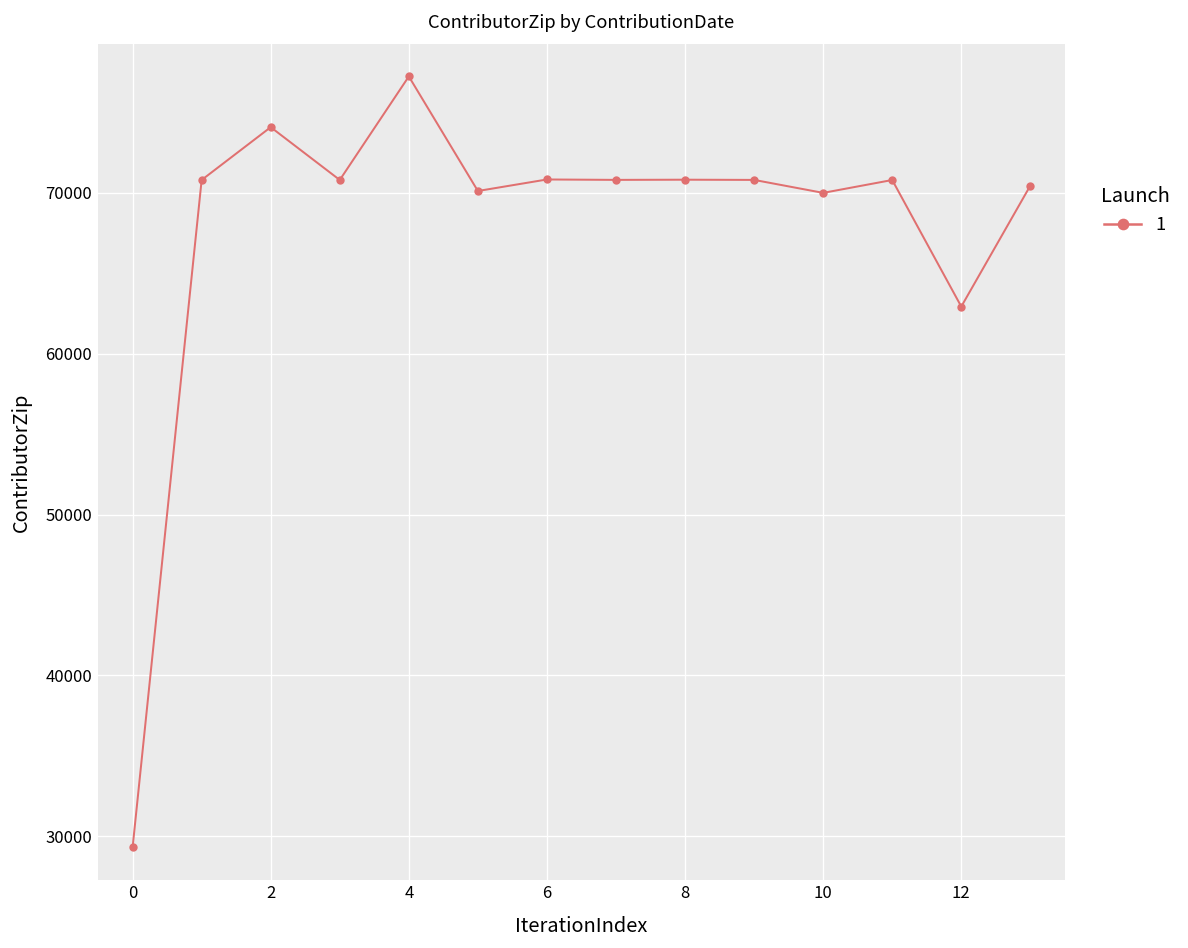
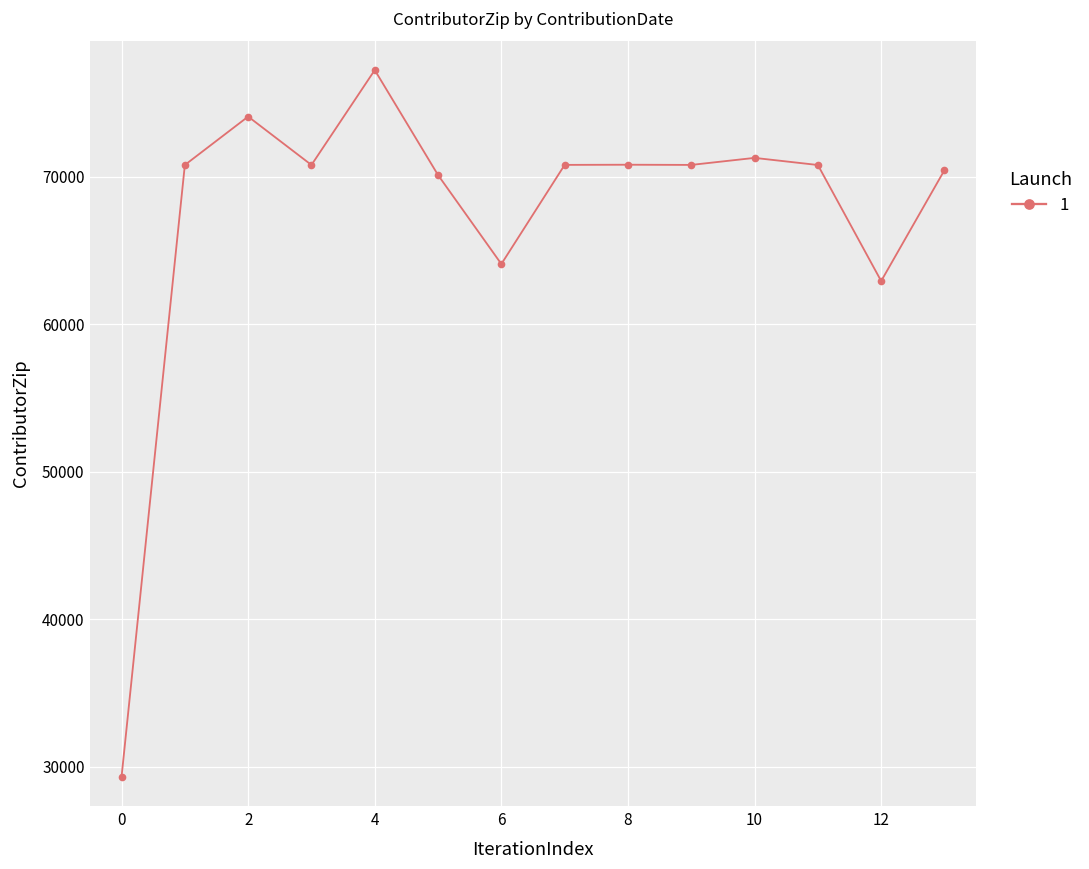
6: 70800 -> 64100
10: 70000 -> 71300
